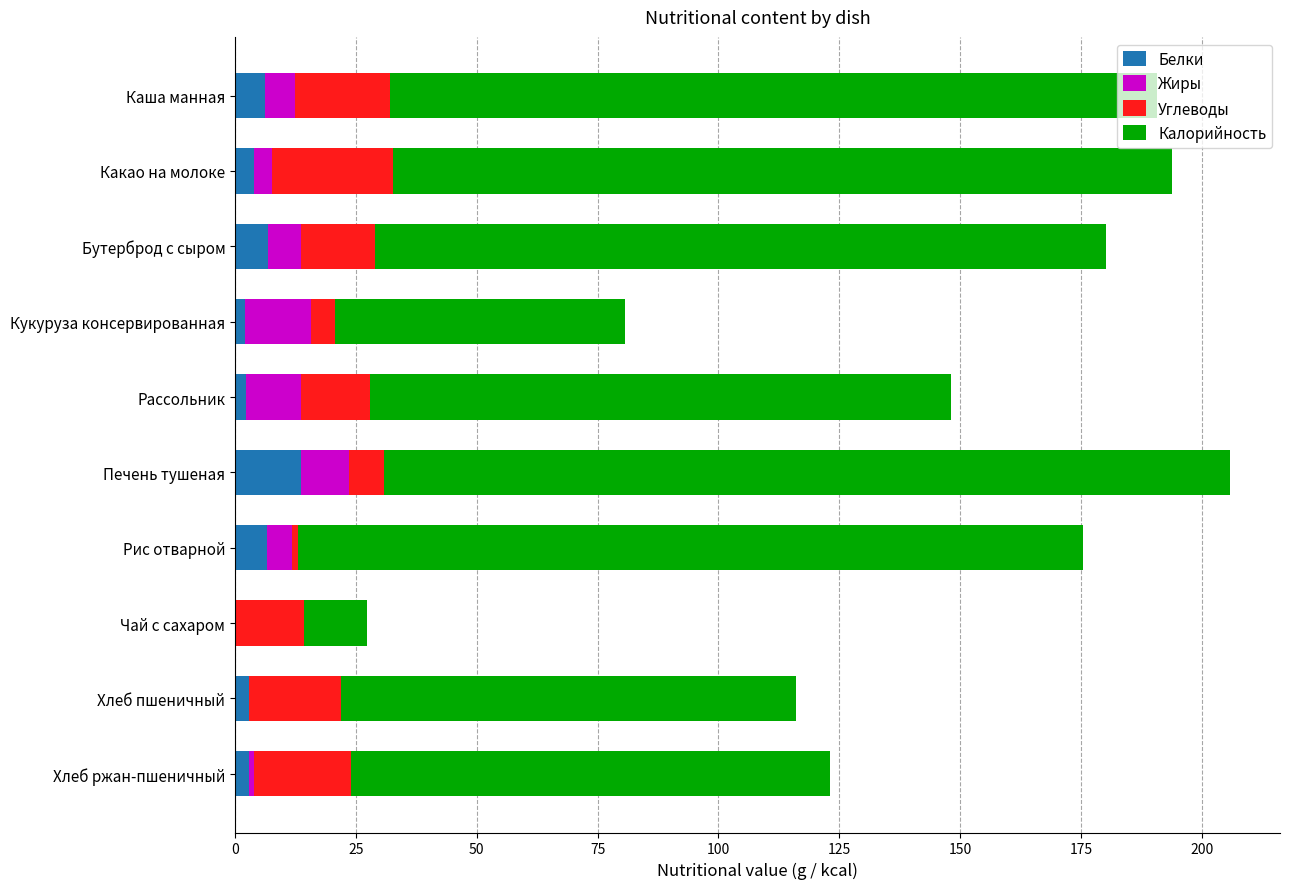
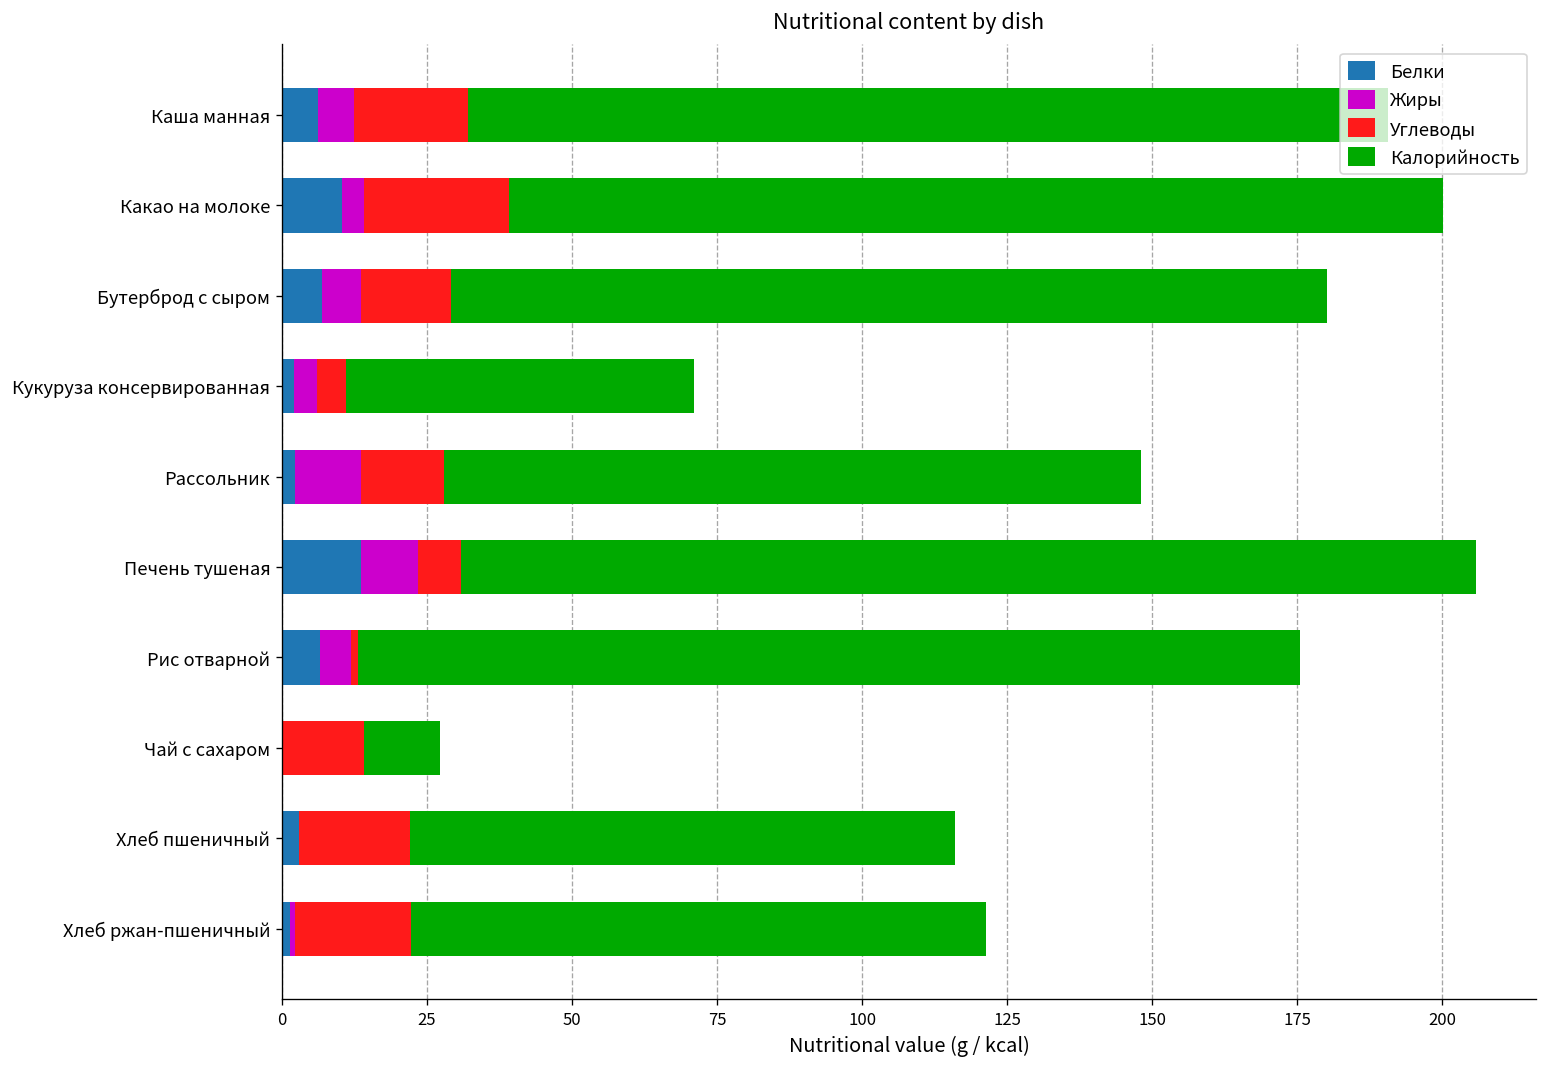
Белки, Какао на молоке: 4 -> 10
Жиры, Кукуруза консервированная: 14 -> 4
Белки, Хлеб ржан-пшеничный: 3 -> 1
